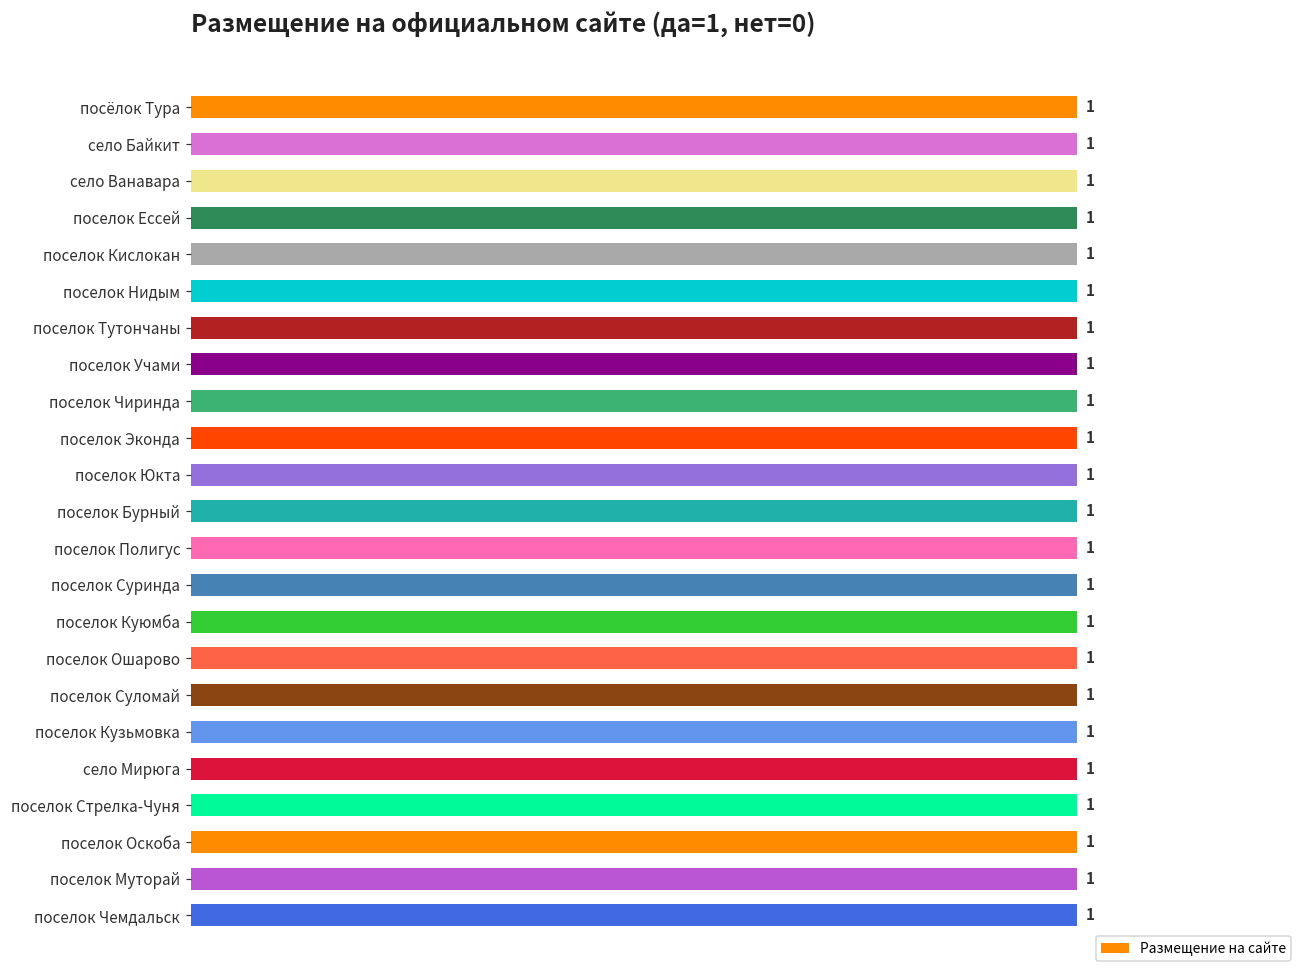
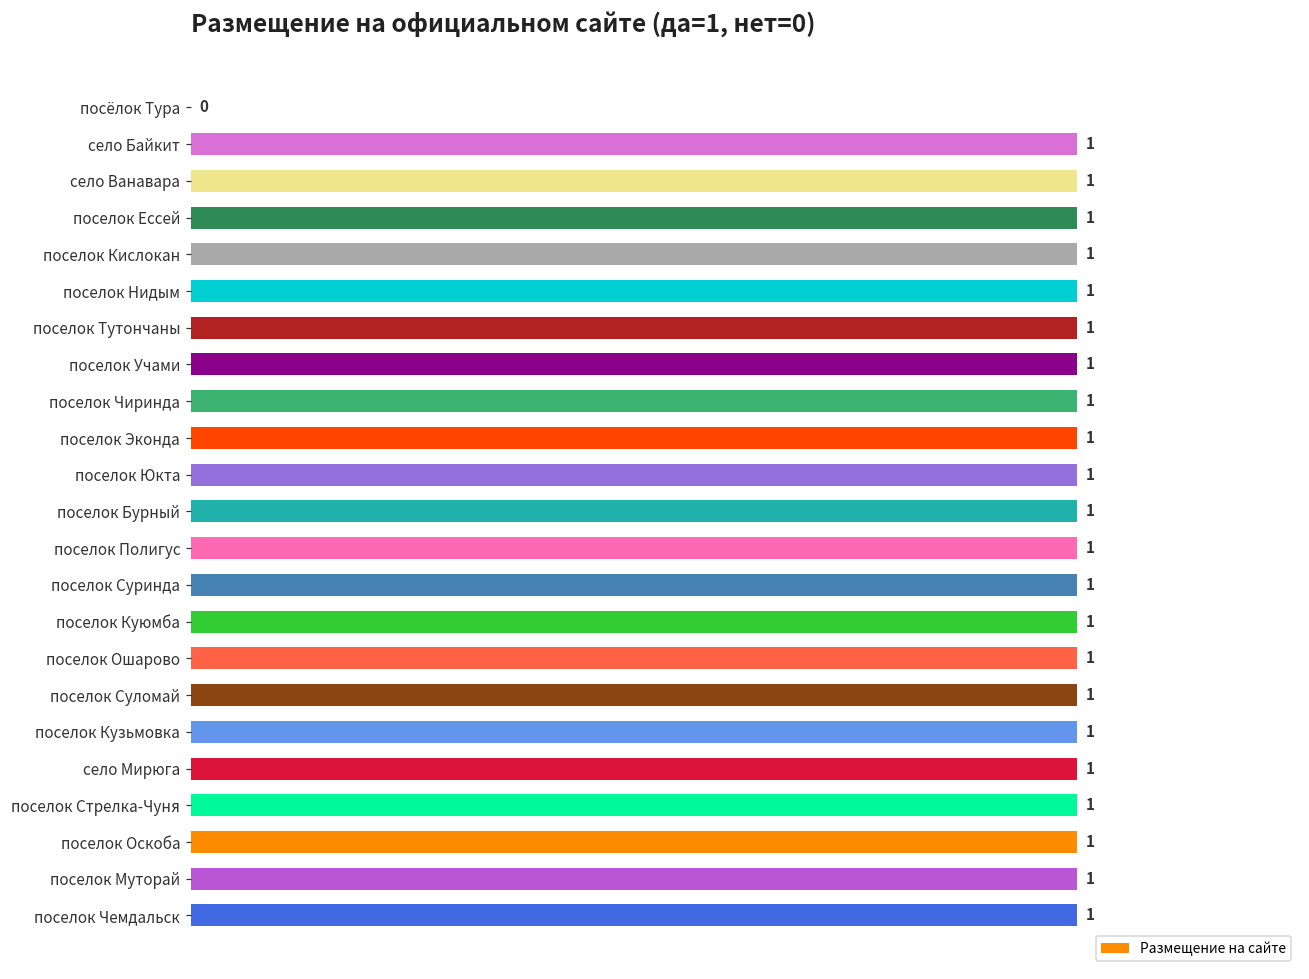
посёлок Тура: 1 -> 0
